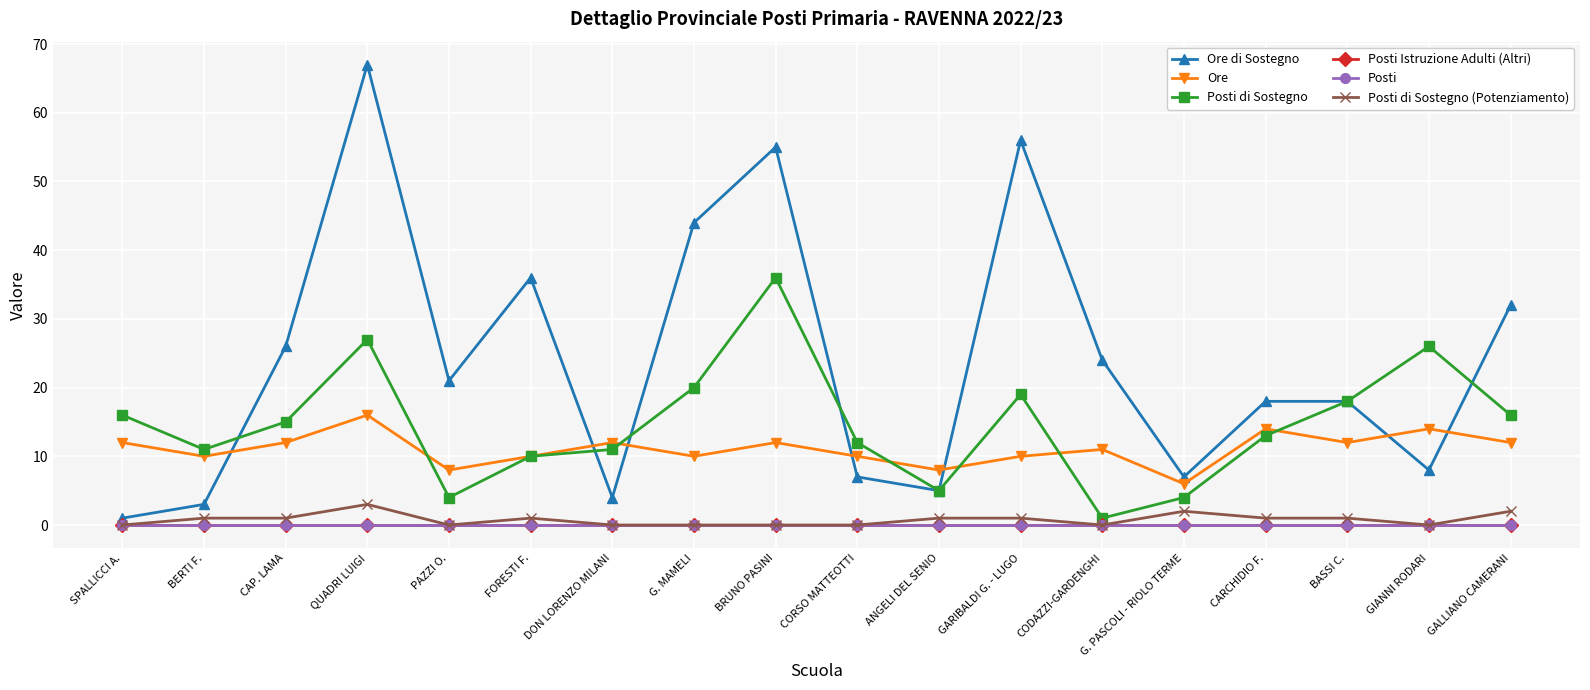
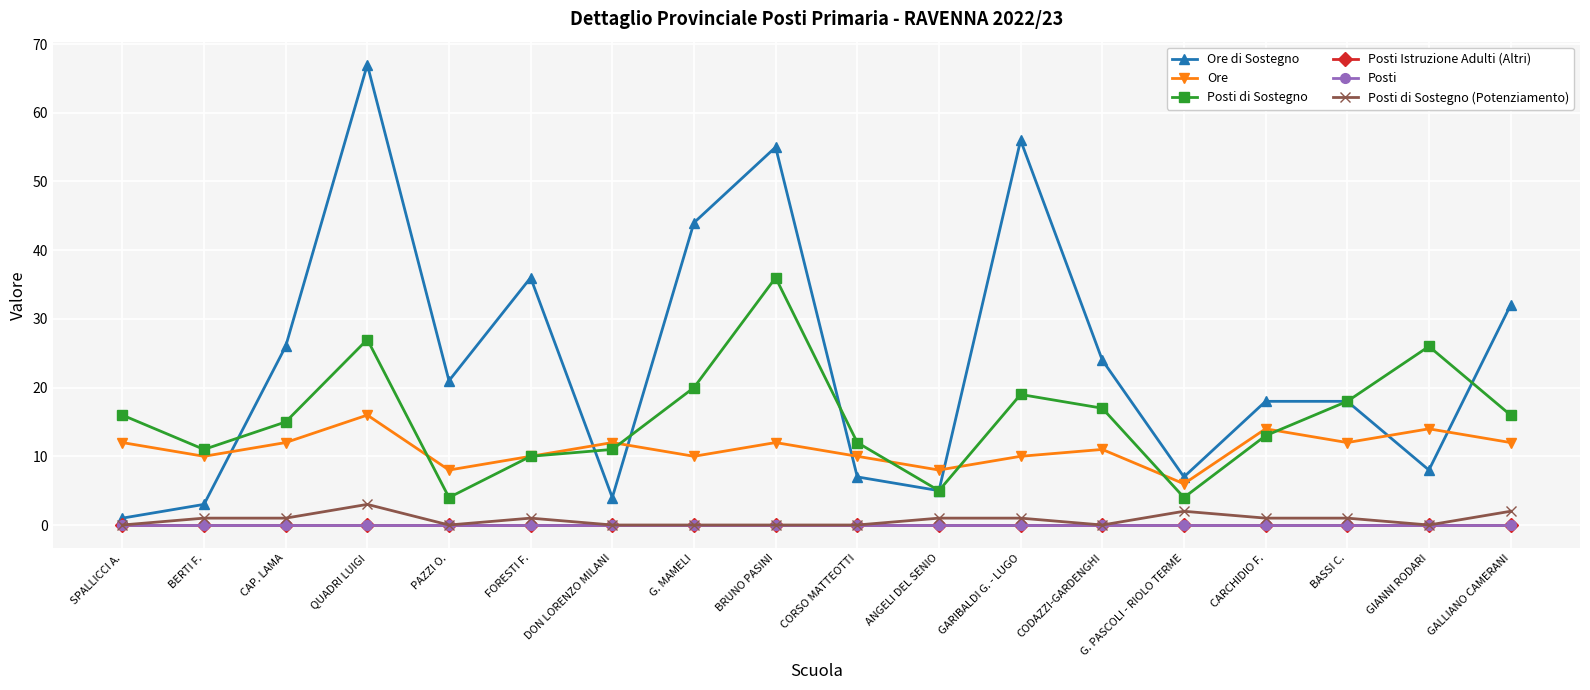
Posti di Sostegno, CODAZZI-GARDENGHI: 1 -> 17
